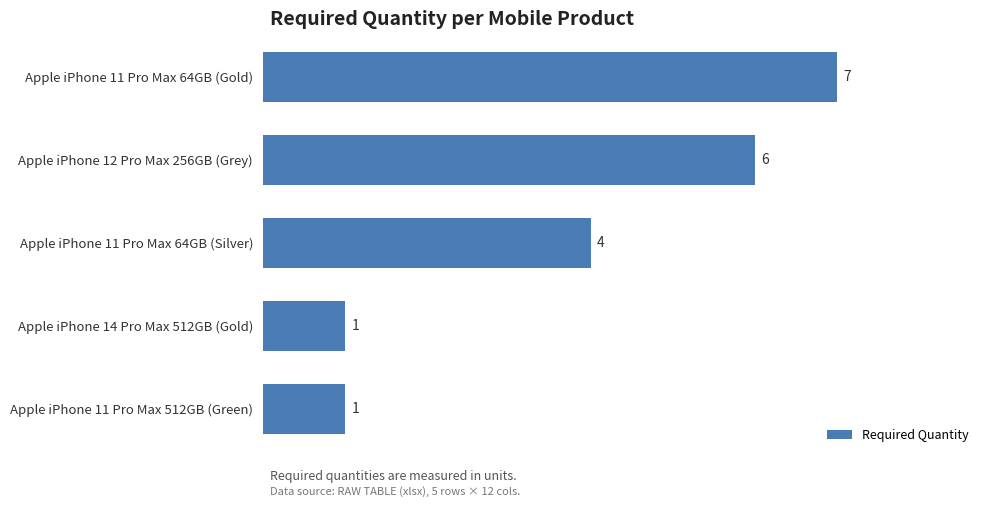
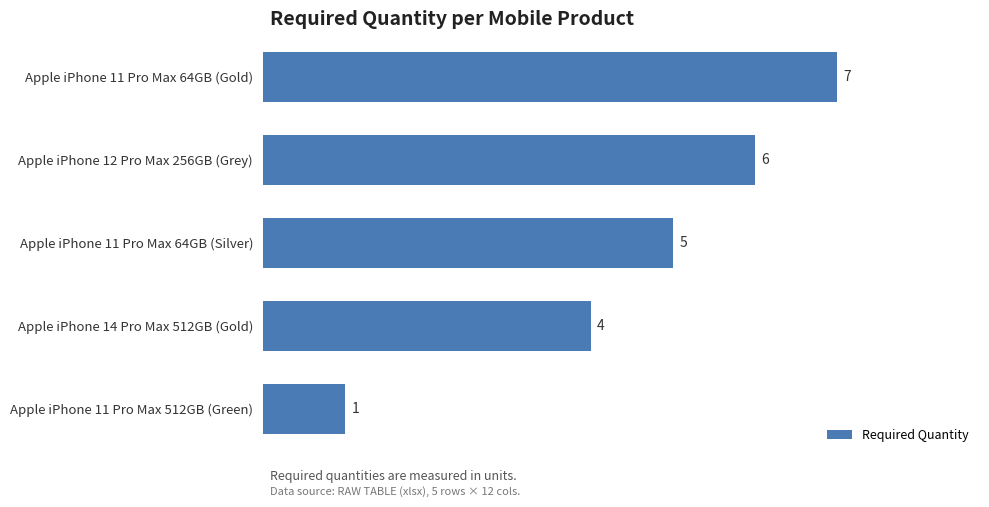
Apple iPhone 11 Pro Max 64GB (Silver): 4 -> 5
Apple iPhone 14 Pro Max 512GB (Gold): 1 -> 4
